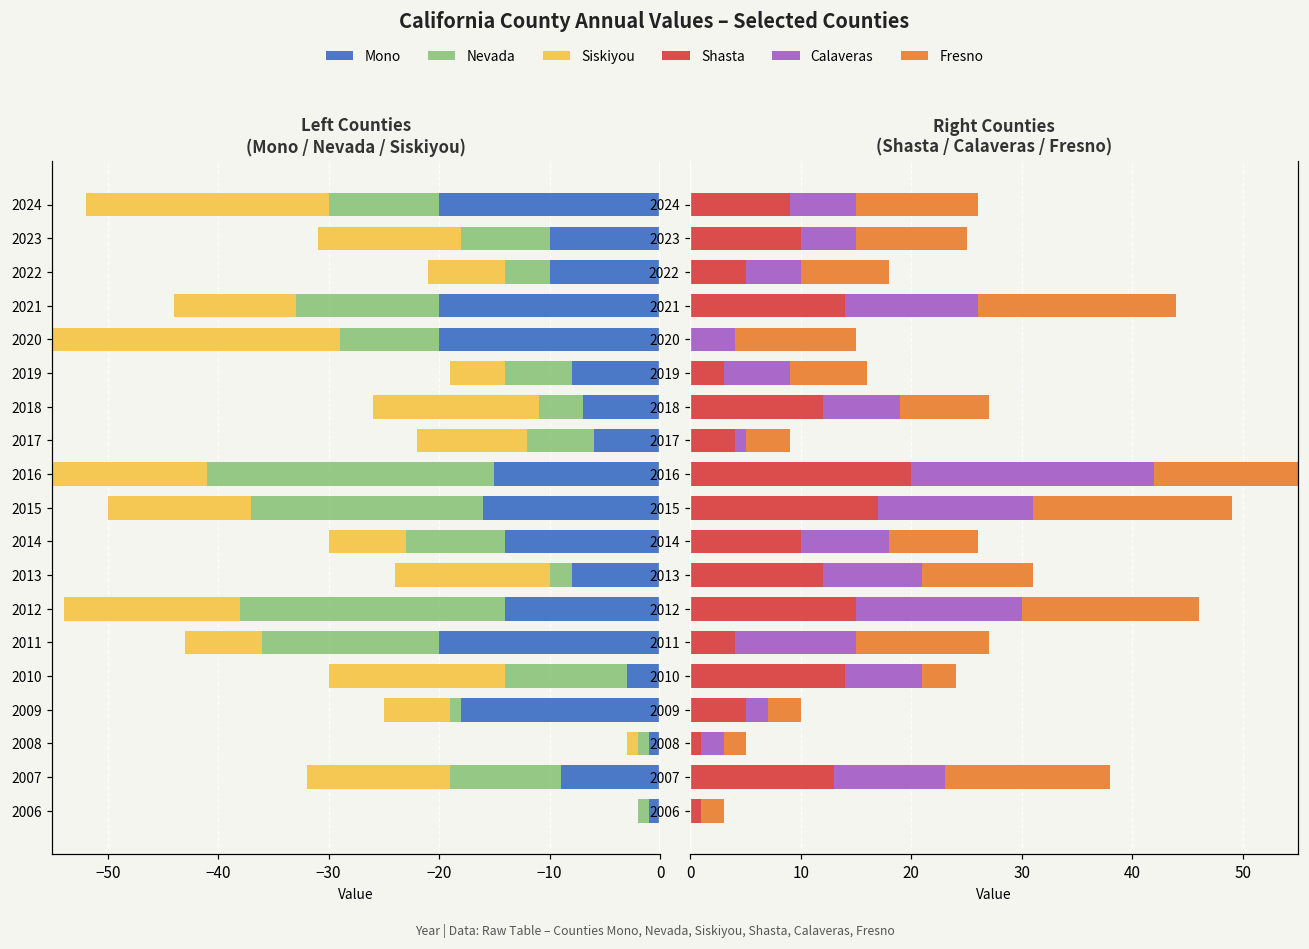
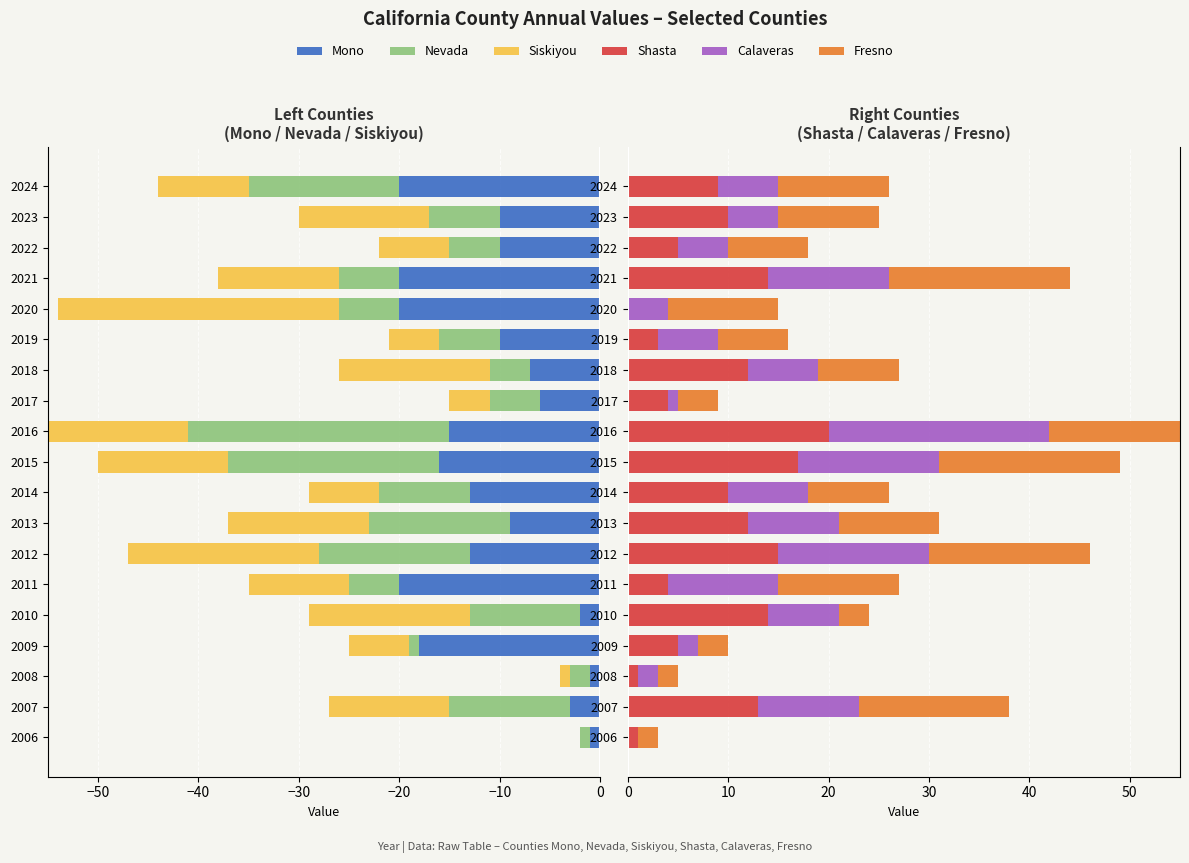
Left Counties (Mono / Nevada / Siskiyou), Nevada, 2024: -10.0 -> -15.0
Left Counties (Mono / Nevada / Siskiyou), Siskiyou, 2024: -22.0 -> -9.0
Left Counties (Mono / Nevada / Siskiyou), Nevada, 2023: -8.0 -> -7.0
Left Counties (Mono / Nevada / Siskiyou), Nevada, 2022: -4.0 -> -5.0
Left Counties (Mono / Nevada / Siskiyou), Nevada, 2021: -13.0 -> -6.0
Left Counties (Mono / Nevada / Siskiyou), Siskiyou, 2021: -11.0 -> -12.0
Left Counties (Mono / Nevada / Siskiyou), Nevada, 2020: -9.0 -> -6.0
Left Counties (Mono / Nevada / Siskiyou), Mono, 2019: -8.0 -> -10.0
Left Counties (Mono / Nevada / Siskiyou), Nevada, 2017: -6.0 -> -5.0
Left Counties (Mono / Nevada / Siskiyou), Siskiyou, 2017: -10.0 -> -4.0
Left Counties (Mono / Nevada / Siskiyou), Mono, 2014: -14.0 -> -13.0
Left Counties (Mono / Nevada / Siskiyou), Mono, 2013: -8.0 -> -9.0
Left Counties (Mono / Nevada / Siskiyou), Nevada, 2013: -2.0 -> -14.0
Left Counties (Mono / Nevada / Siskiyou), Mono, 2012: -14.0 -> -13.0
Left Counties (Mono / Nevada / Siskiyou), Nevada, 2012: -24.0 -> -15.0
Left Counties (Mono / Nevada / Siskiyou), Siskiyou, 2012: -16.0 -> -19.0
Left Counties (Mono / Nevada / Siskiyou), Nevada, 2011: -16.0 -> -5.0
Left Counties (Mono / Nevada / Siskiyou), Siskiyou, 2011: -7.0 -> -10.0
Left Counties (Mono / Nevada / Siskiyou), Mono, 2010: -3.0 -> -2.0
Left Counties (Mono / Nevada / Siskiyou), Nevada, 2008: -1.0 -> -2.0
Left Counties (Mono / Nevada / Siskiyou), Mono, 2007: -9.0 -> -3.0
Left Counties (Mono / Nevada / Siskiyou), Nevada, 2007: -10.0 -> -12.0
Left Counties (Mono / Nevada / Siskiyou), Siskiyou, 2007: -13.0 -> -12.0
